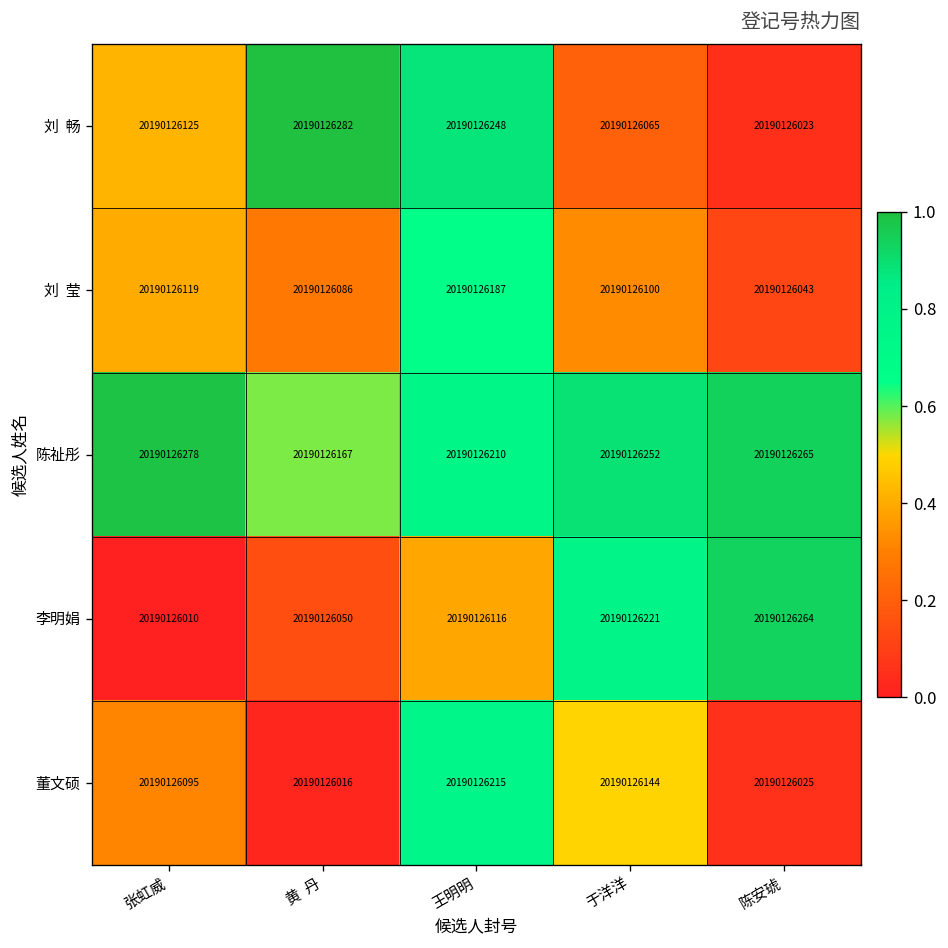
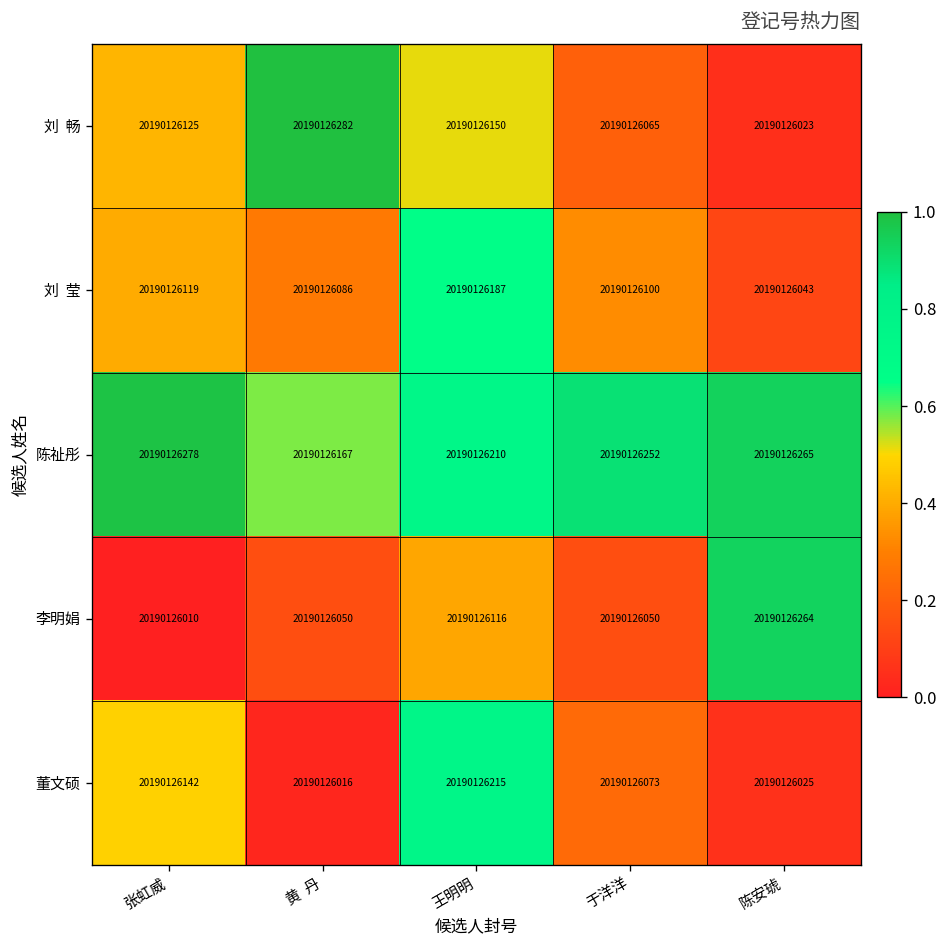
刘 畅, 王明明: 20190126248 -> 20190126150
李明娟, 于洋洋: 20190126221 -> 20190126050
董文硕, 张虹威: 20190126095 -> 20190126142
董文硕, 于洋洋: 20190126144 -> 20190126073
